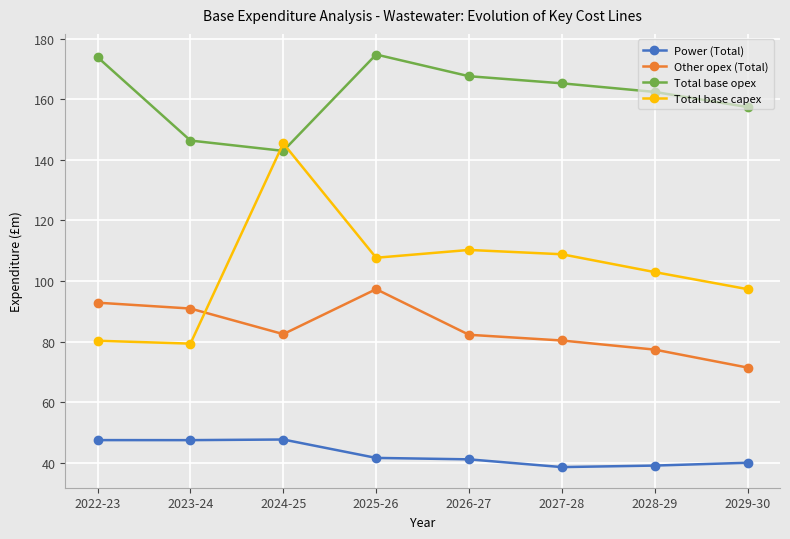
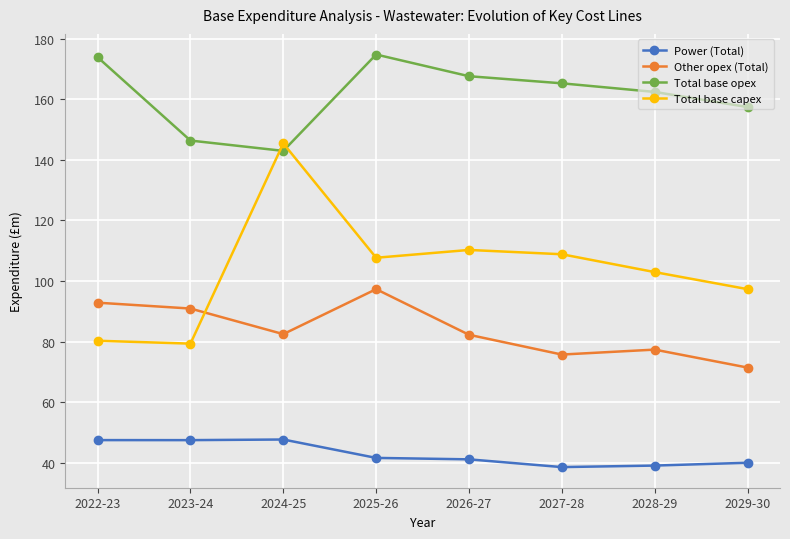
Other opex (Total), 2027-28: 80 -> 76
